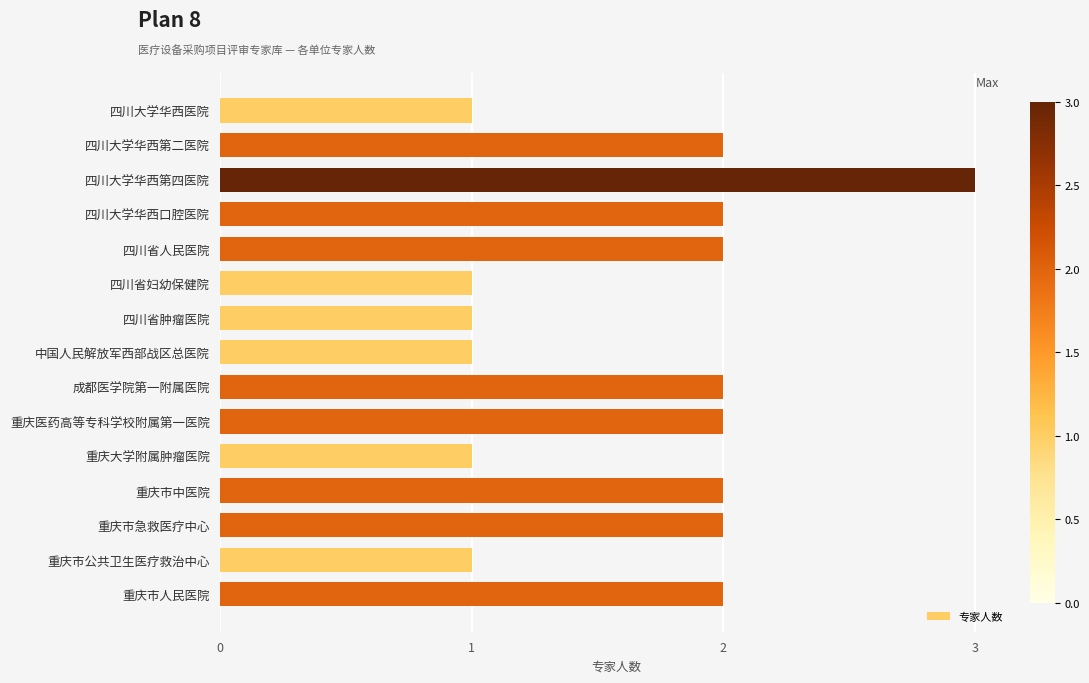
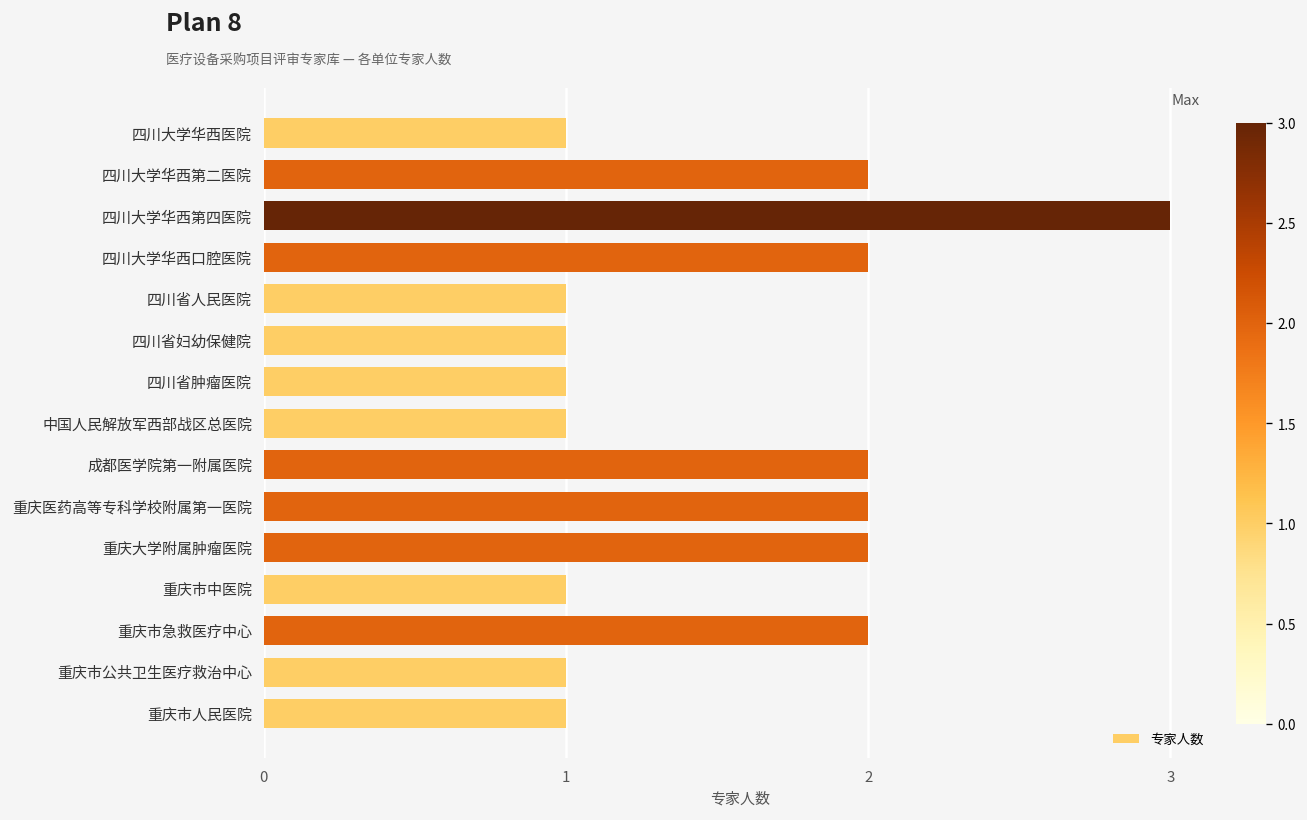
四川省人民医院: 2 -> 1
重庆大学附属肿瘤医院: 1 -> 2
重庆市中医院: 2 -> 1
重庆市人民医院: 2 -> 1
